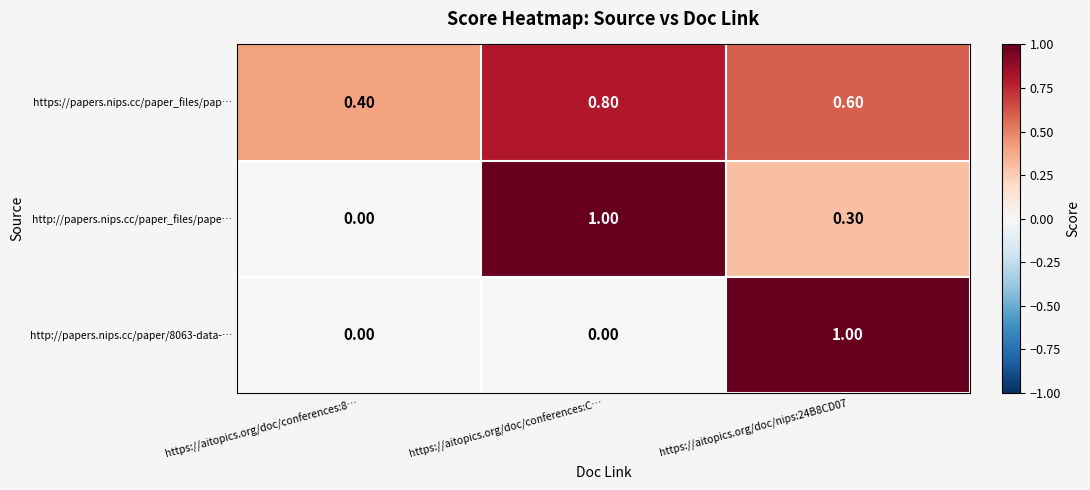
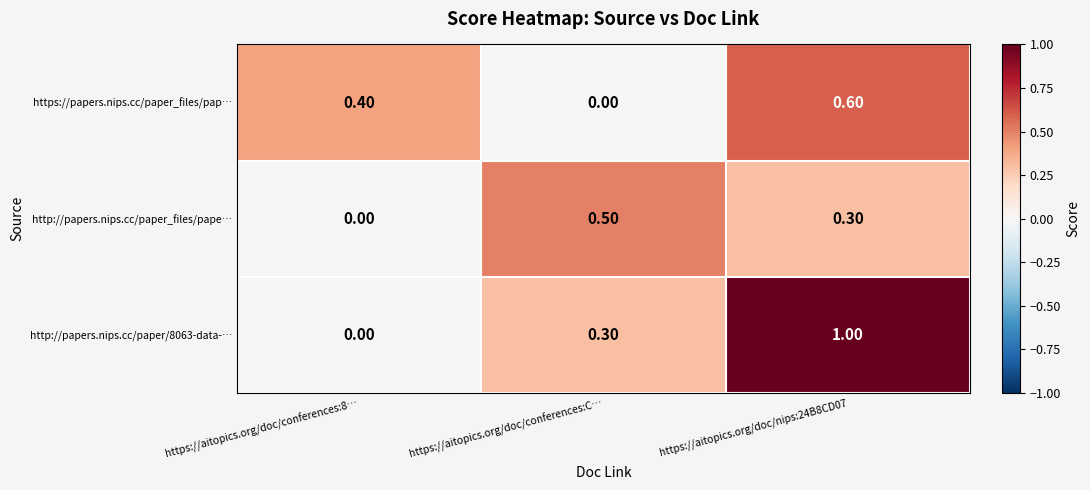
https://papers.nips.cc/paper_files/pap…, https://aitopics.org/doc/conferences:C…: 0.80 -> 0.00
http://papers.nips.cc/paper_files/pape…, https://aitopics.org/doc/conferences:C…: 1.00 -> 0.50
http://papers.nips.cc/paper/8063-data-…, https://aitopics.org/doc/conferences:C…: 0.00 -> 0.30
